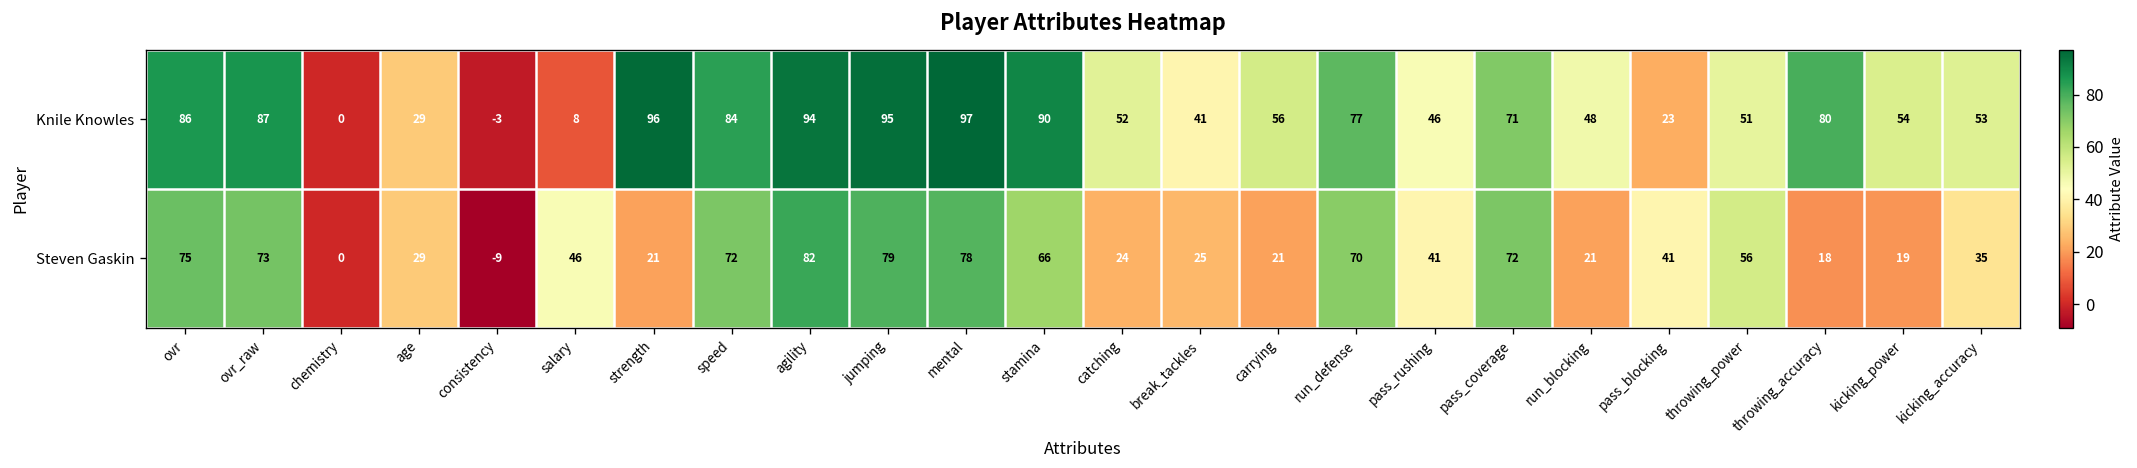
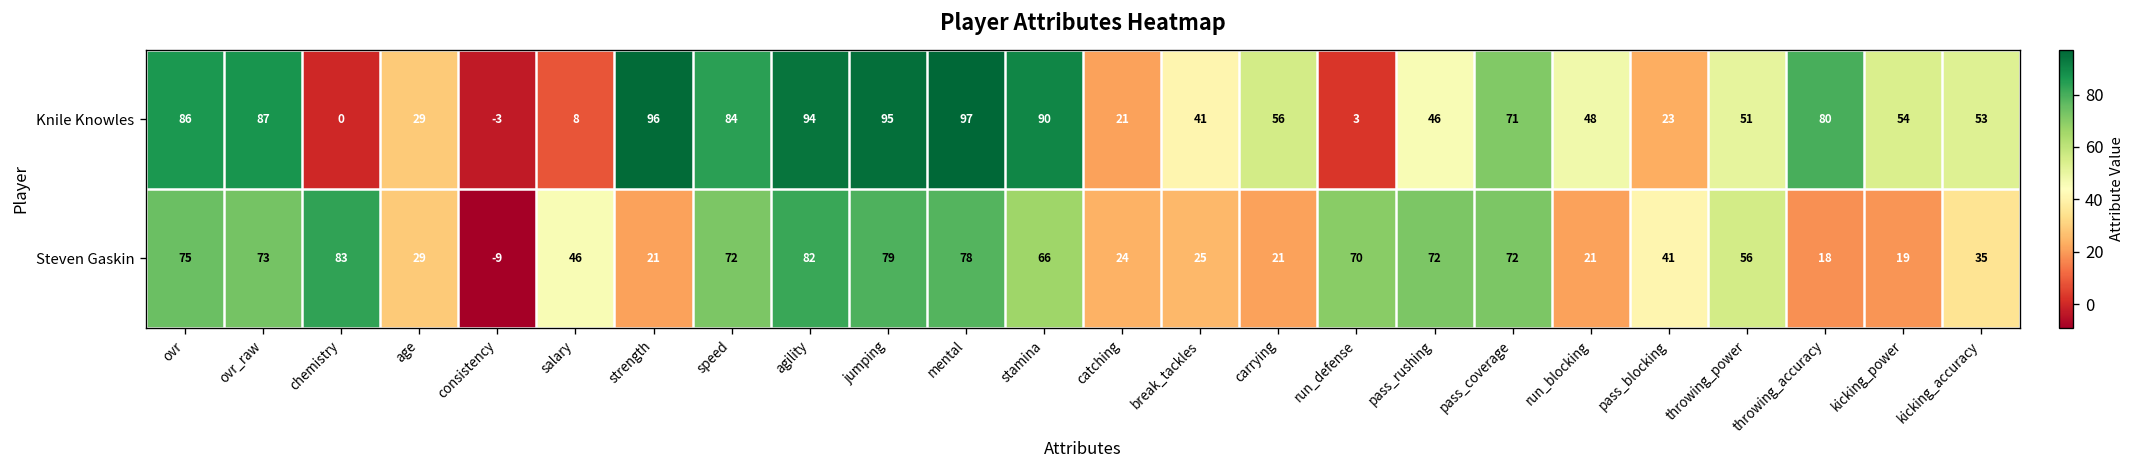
Knile Knowles, catching: 52 -> 21
Knile Knowles, run_defense: 77 -> 3
Steven Gaskin, chemistry: 0 -> 83
Steven Gaskin, pass_rushing: 41 -> 72
